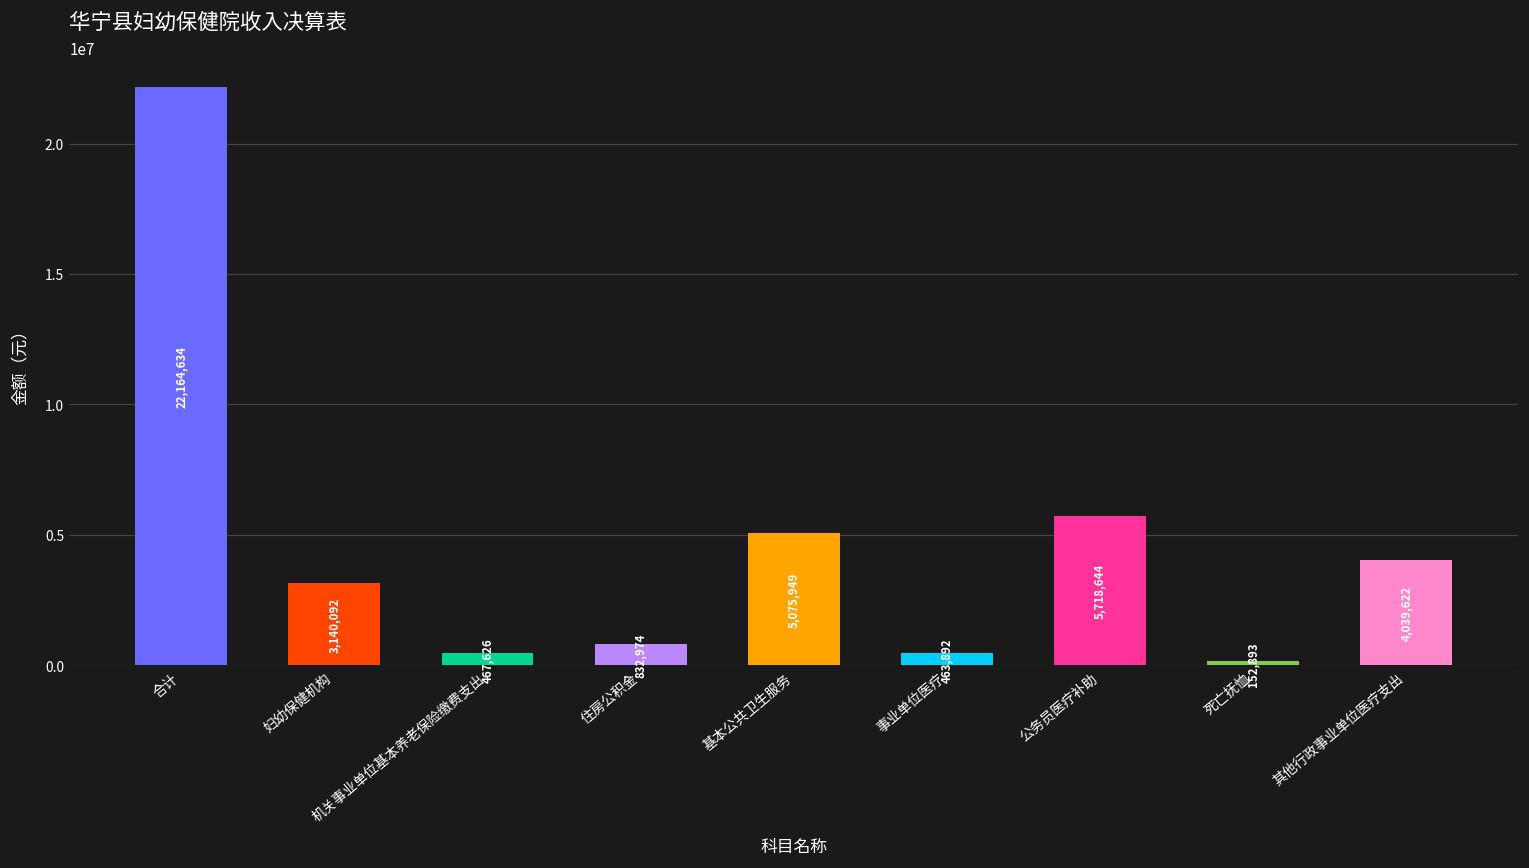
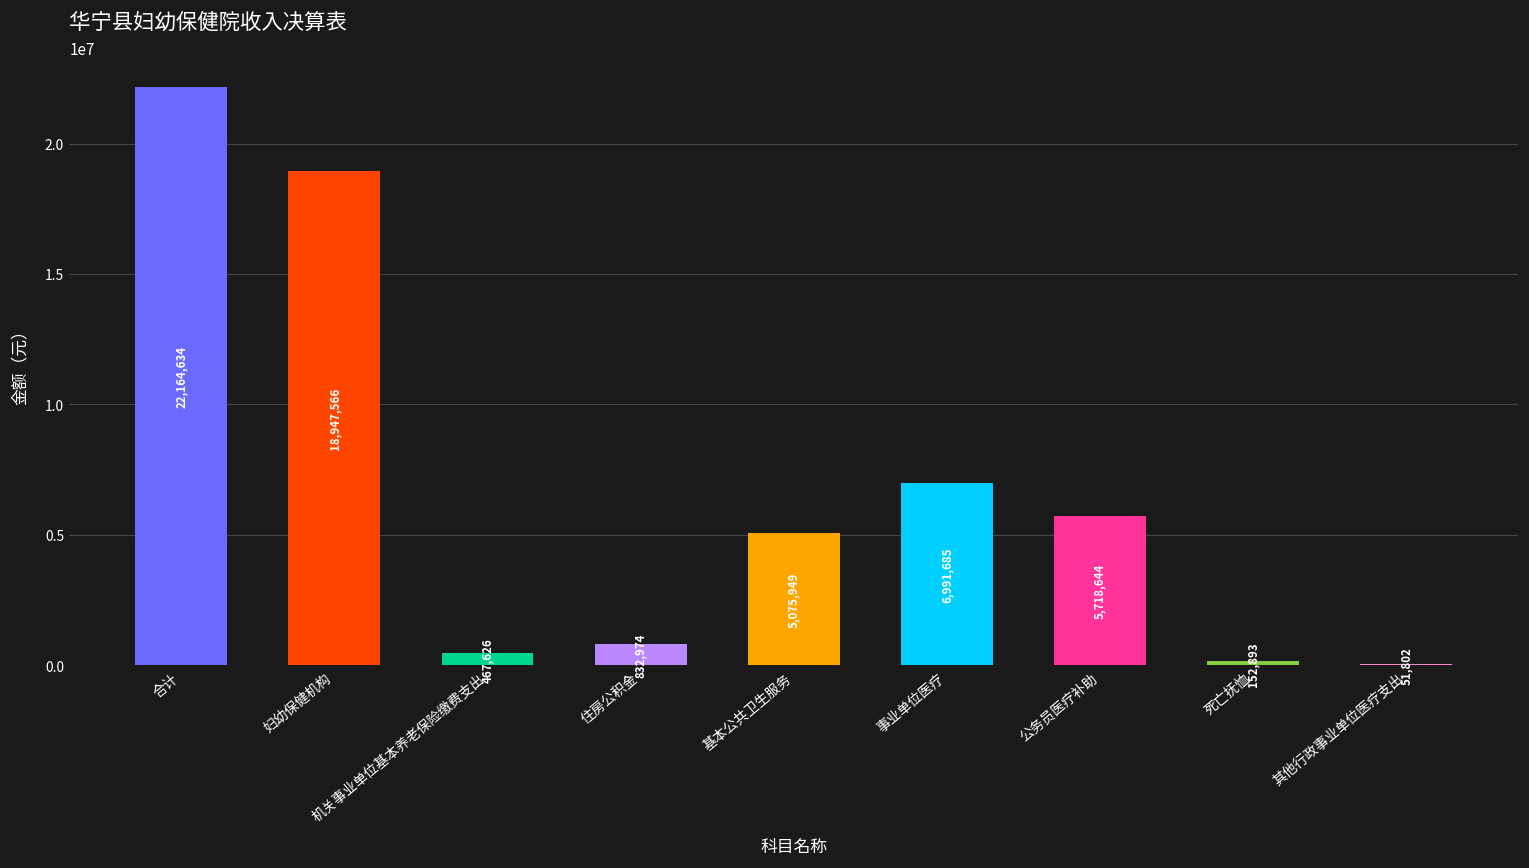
妇幼保健机构: 3,140,092 -> 18,947,566
事业单位医疗: 463,892 -> 6,991,685
其他行政事业单位医疗支出: 4,039,622 -> 51,802
